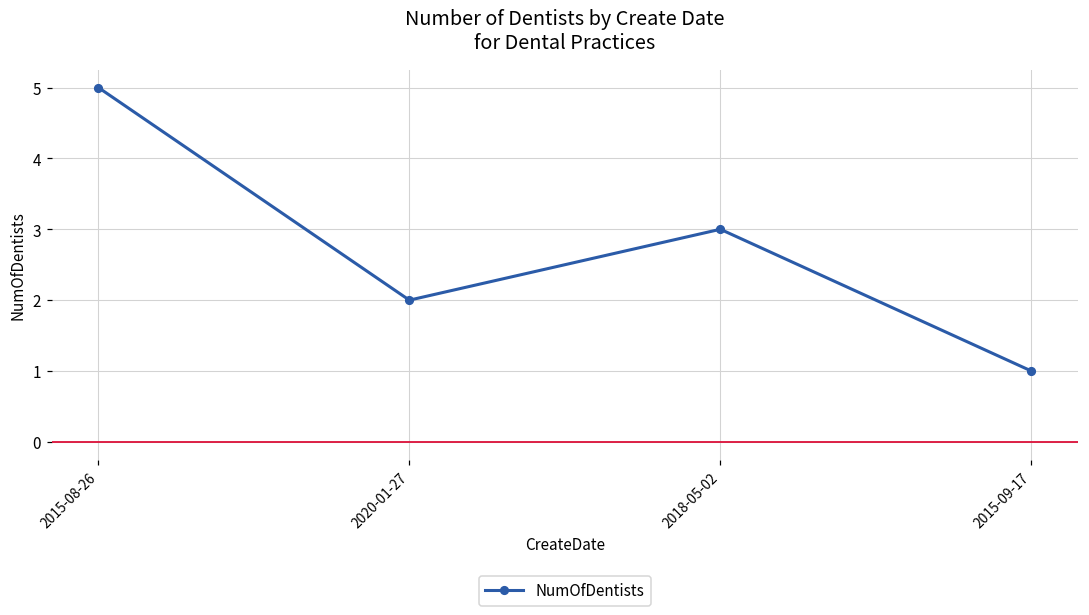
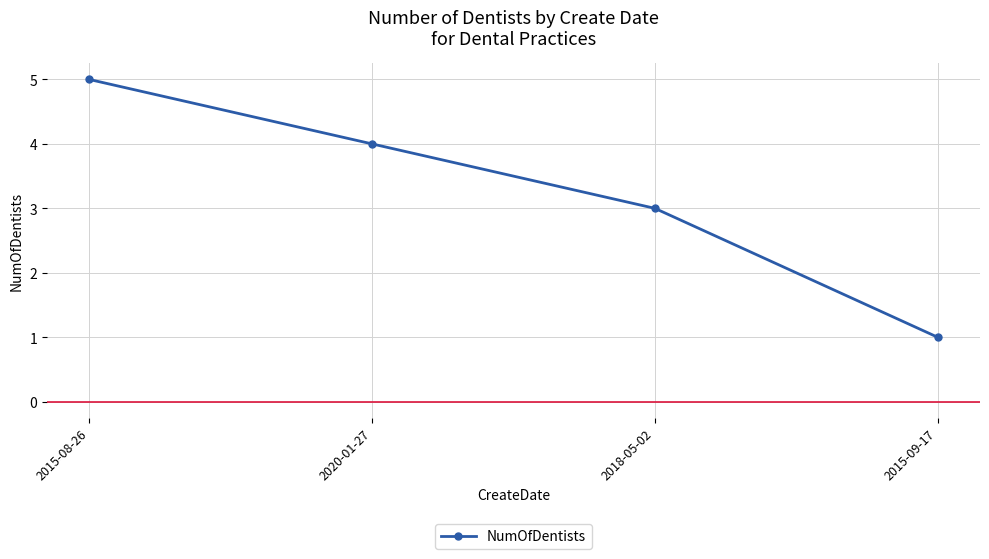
2020-01-27: 2 -> 4
